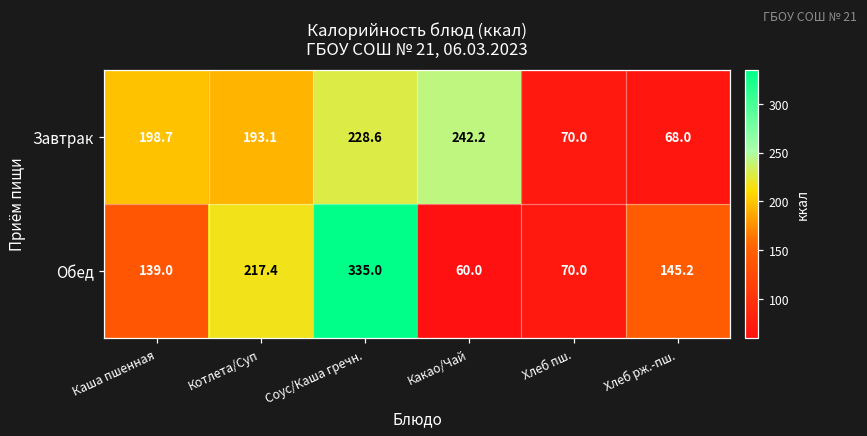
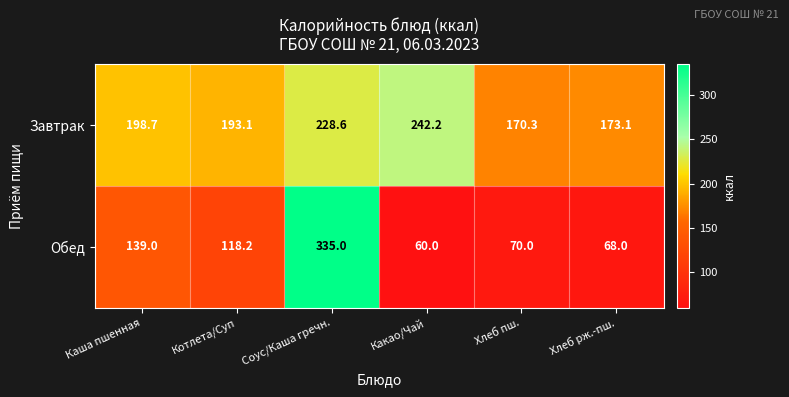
Завтрак, Хлеб пш.: 70.0 -> 170.3
Завтрак, Хлеб рж.-пш.: 68.0 -> 173.1
Обед, Котлета/Суп: 217.4 -> 118.2
Обед, Хлеб рж.-пш.: 145.2 -> 68.0
